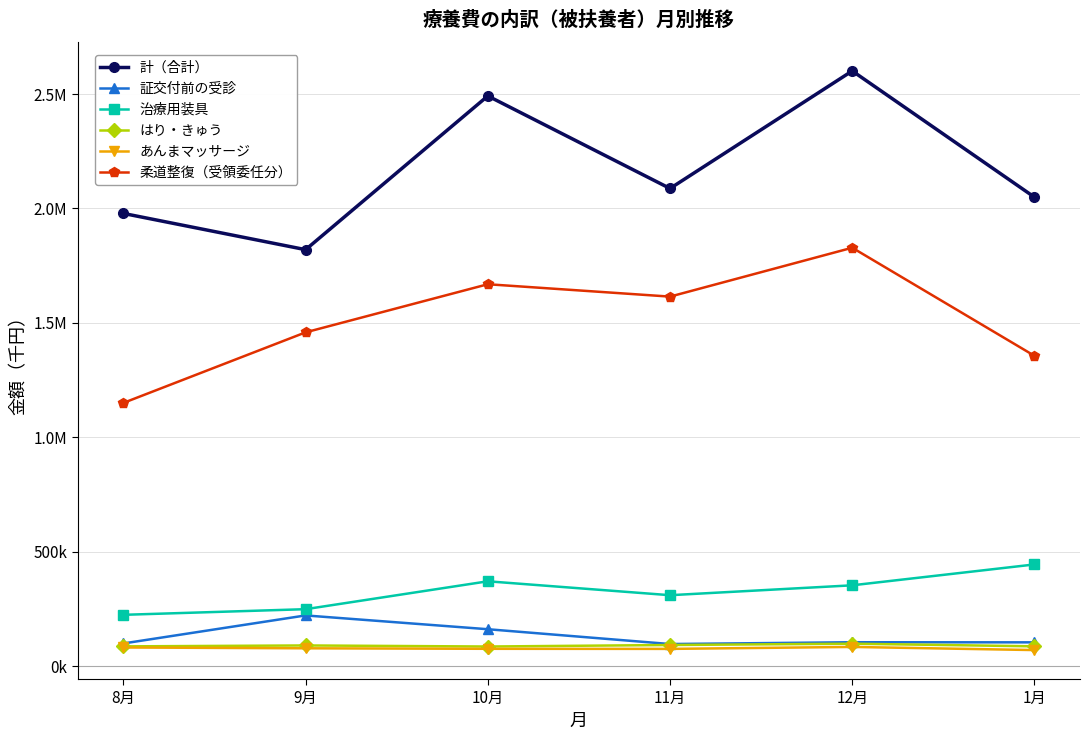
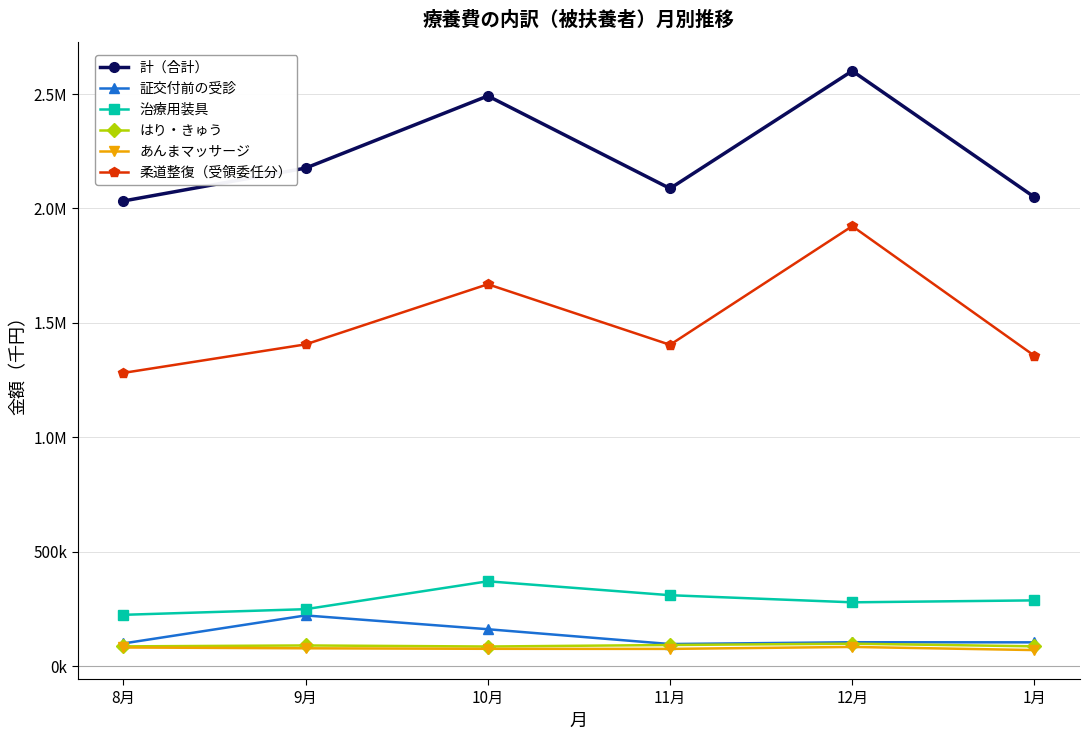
計（合計）, 8月: 1980000 -> 2030000
柔道整復（受領委任分）, 8月: 1150000 -> 1280000
計（合計）, 9月: 1820000 -> 2180000
柔道整復（受領委任分）, 9月: 1460000 -> 1410000
柔道整復（受領委任分）, 11月: 1610000 -> 1400000
治療用装具, 12月: 350000 -> 280000
柔道整復（受領委任分）, 12月: 1830000 -> 1920000
治療用装具, 1月: 440000 -> 290000
